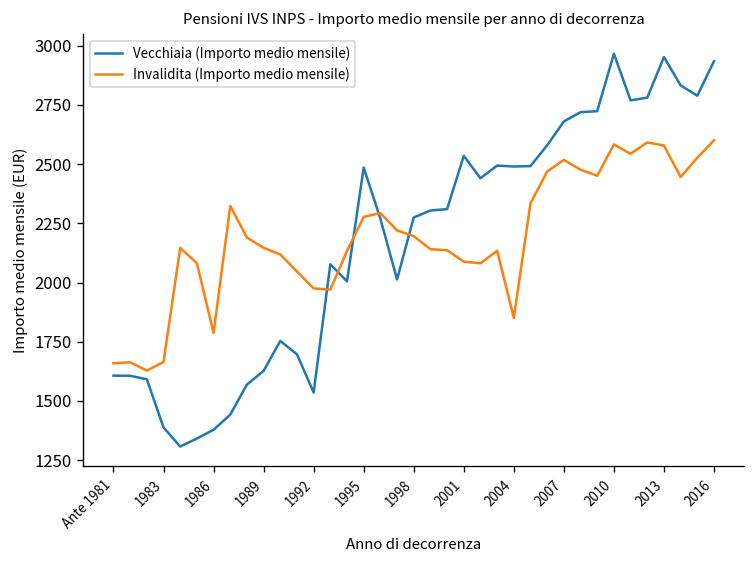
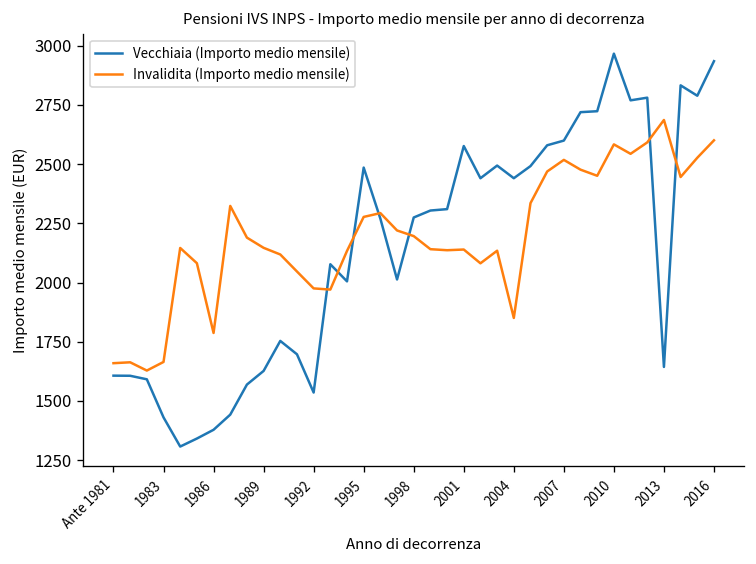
Vecchiaia (Importo medio mensile), 1983: 1390 -> 1430
Vecchiaia (Importo medio mensile), 2001: 2540 -> 2580
Invalidita (Importo medio mensile), 2001: 2090 -> 2140
Vecchiaia (Importo medio mensile), 2004: 2490 -> 2440
Vecchiaia (Importo medio mensile), 2007: 2680 -> 2600
Vecchiaia (Importo medio mensile), 2013: 2950 -> 1640
Invalidita (Importo medio mensile), 2013: 2580 -> 2690
